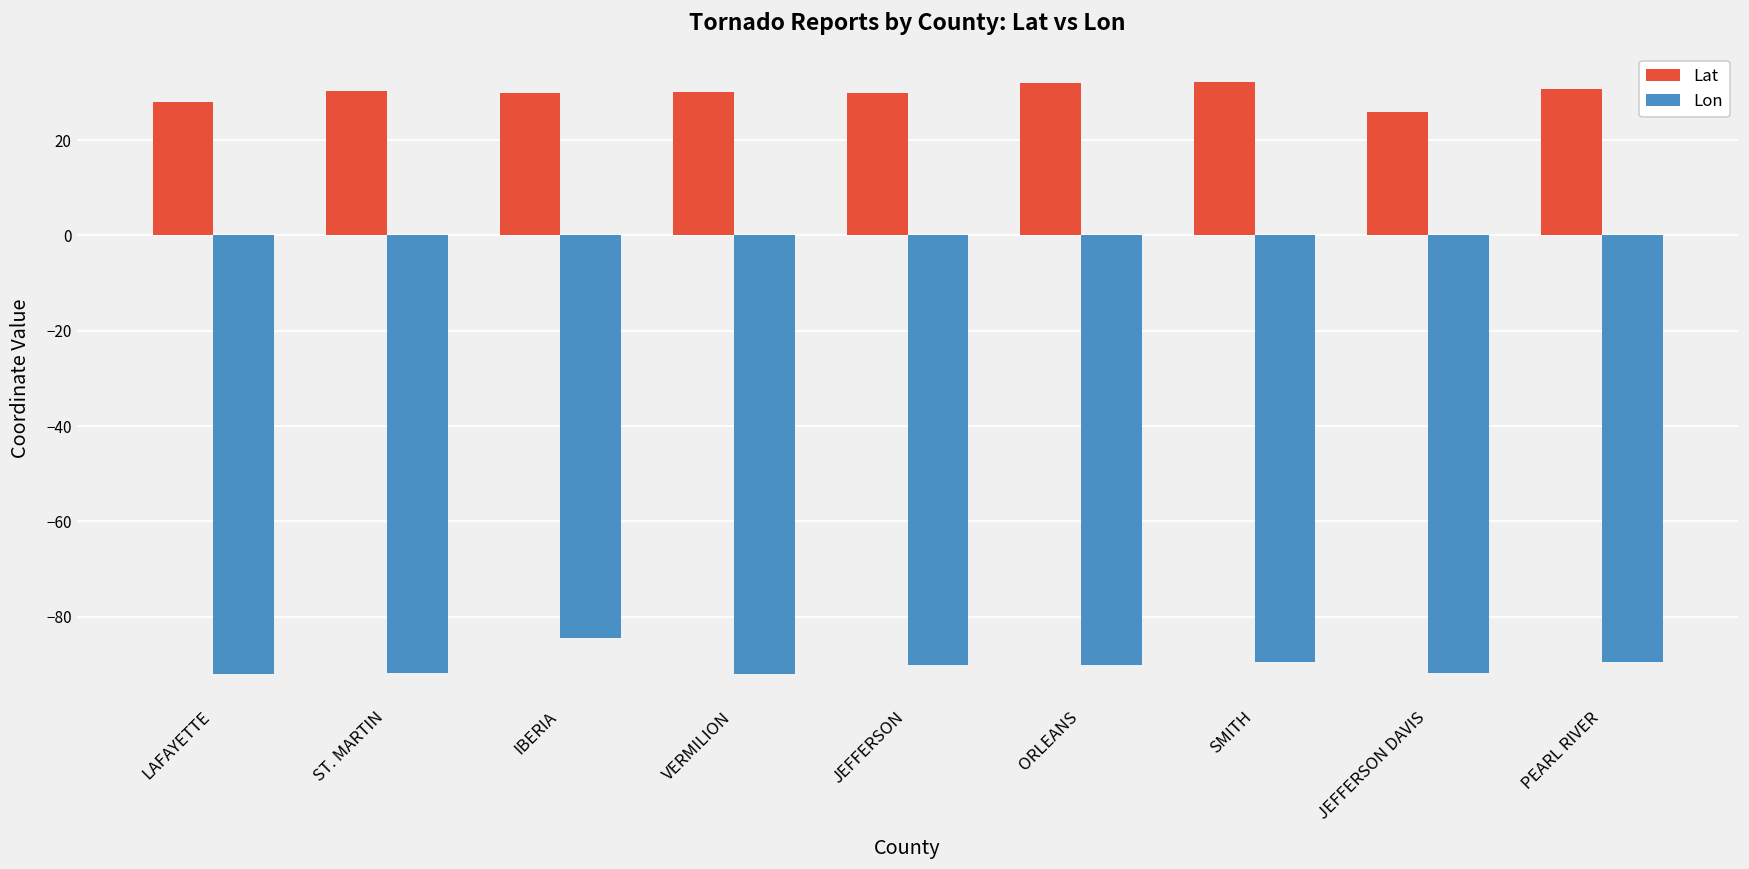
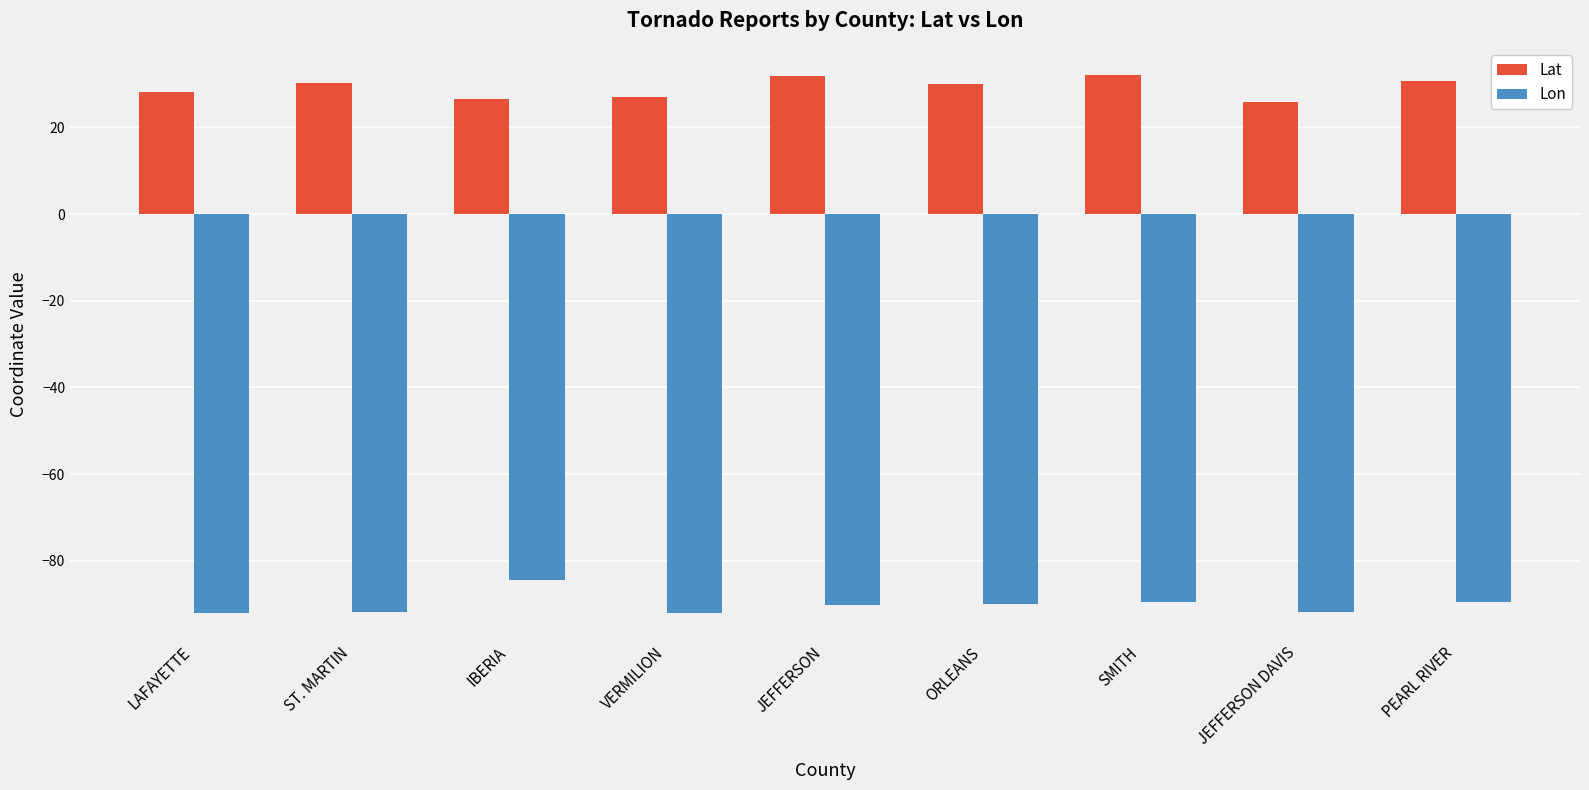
Lat, IBERIA: 30 -> 27
Lat, VERMILION: 30 -> 27
Lat, JEFFERSON: 30 -> 32
Lat, ORLEANS: 32 -> 30
